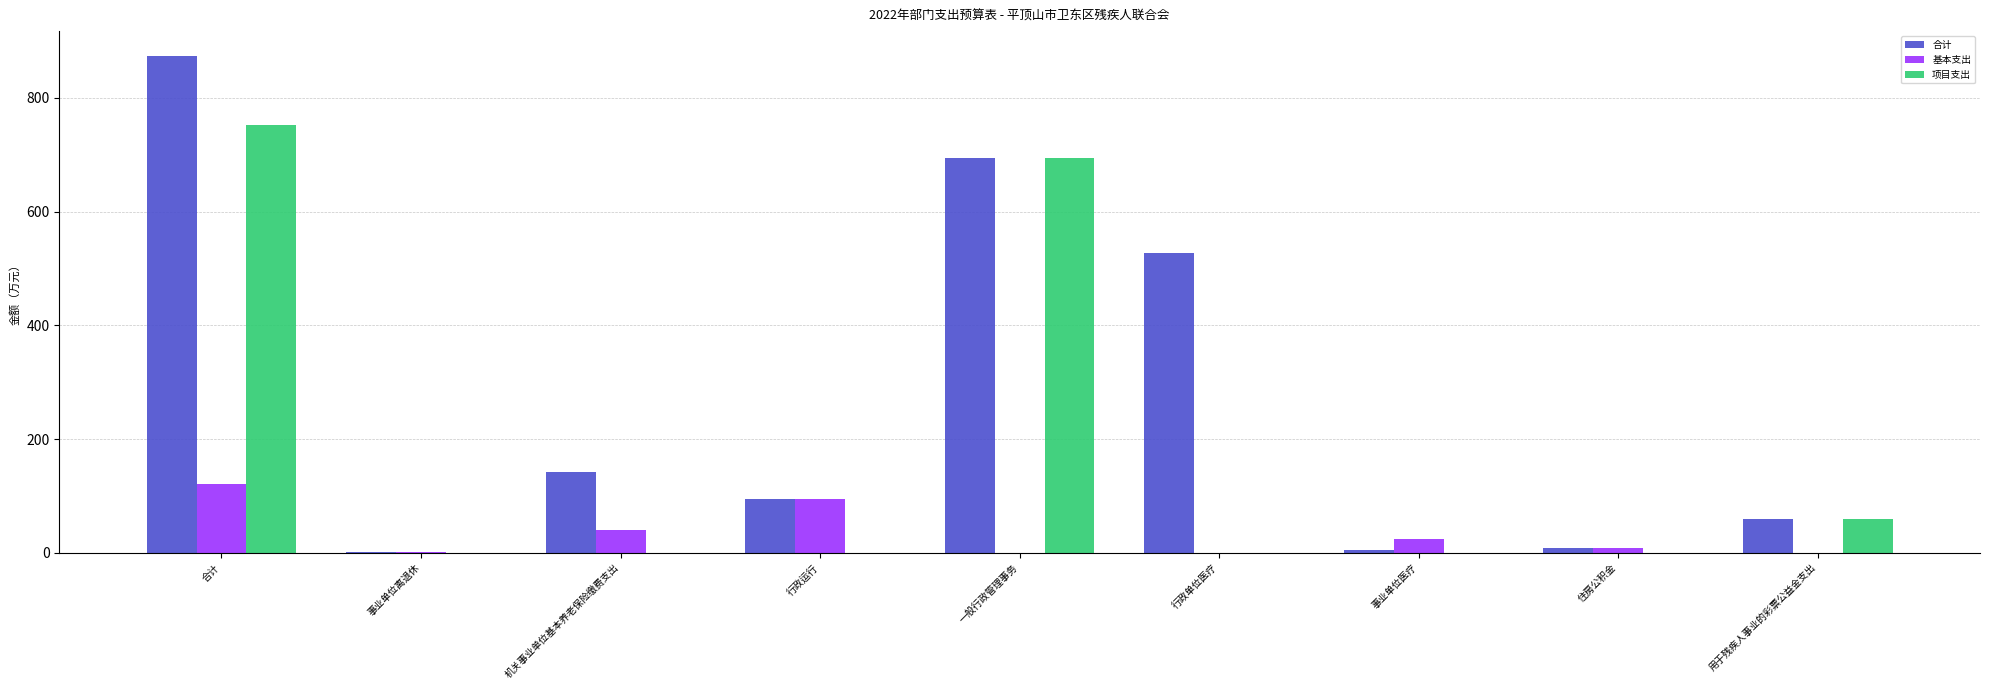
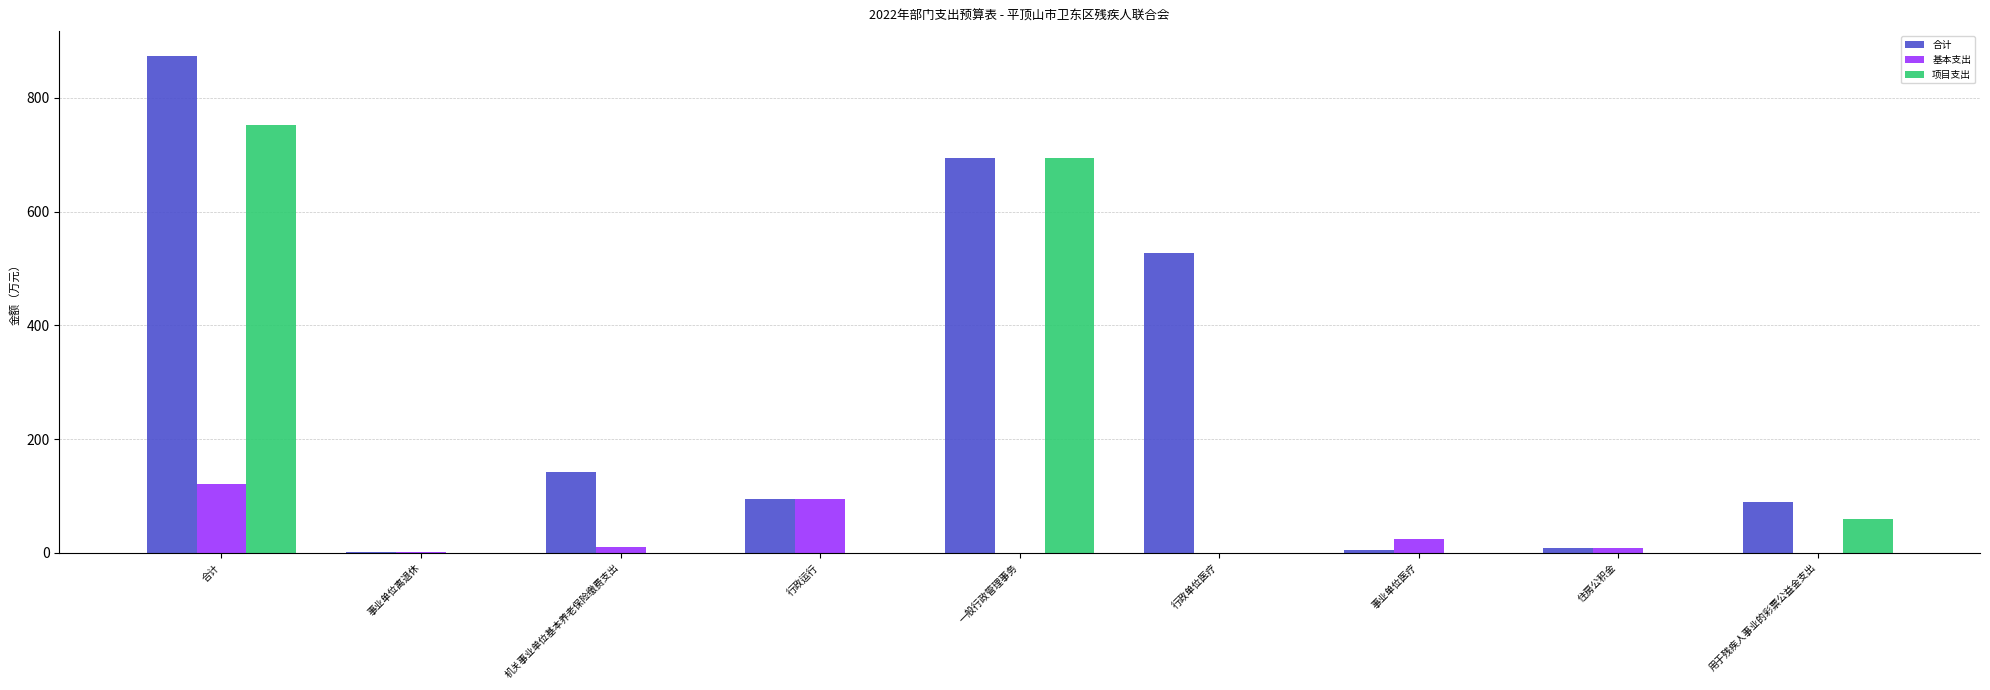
基本支出, 机关事业单位基本养老保险缴费支出: 40 -> 10
合计, 用于残疾人事业的彩票公益金支出: 60 -> 90
